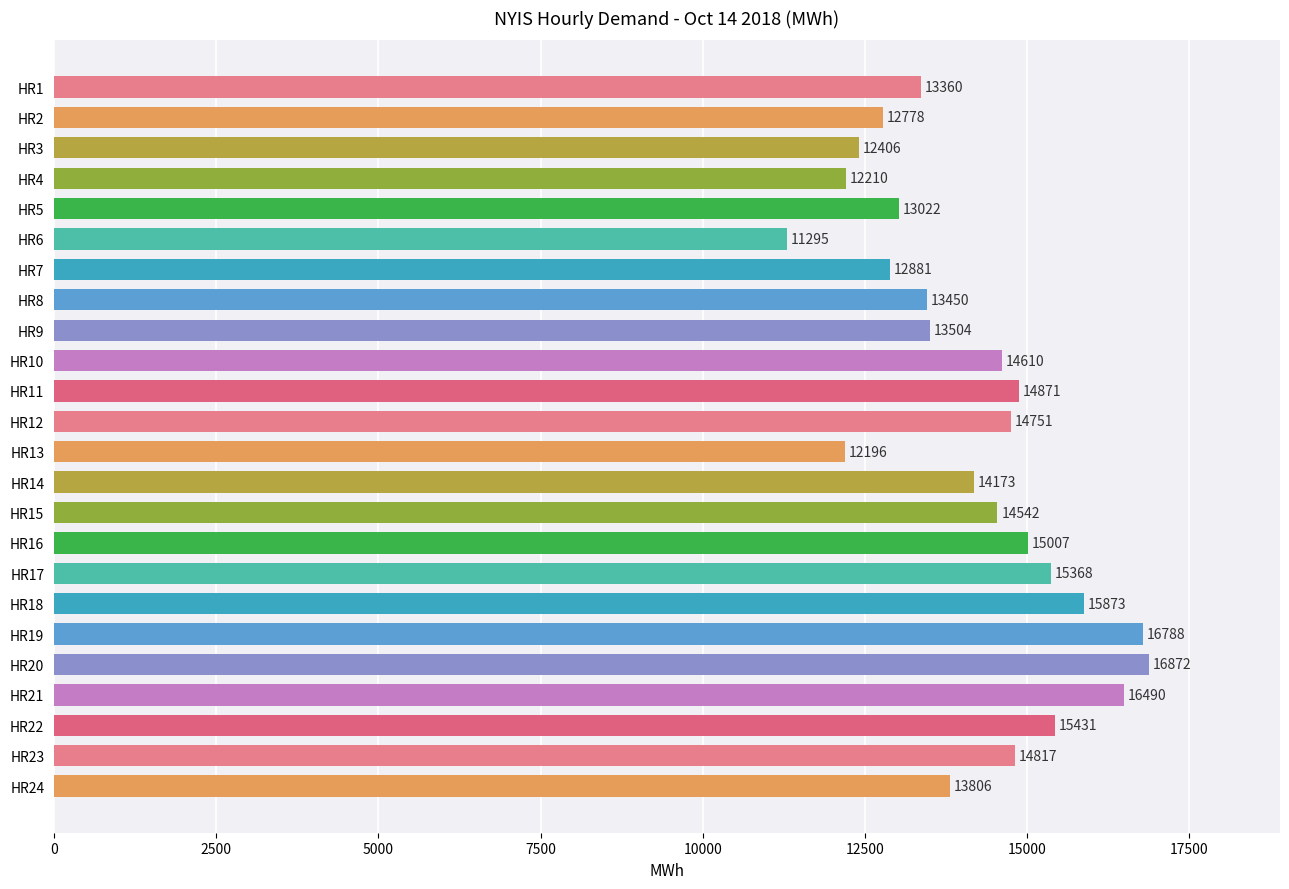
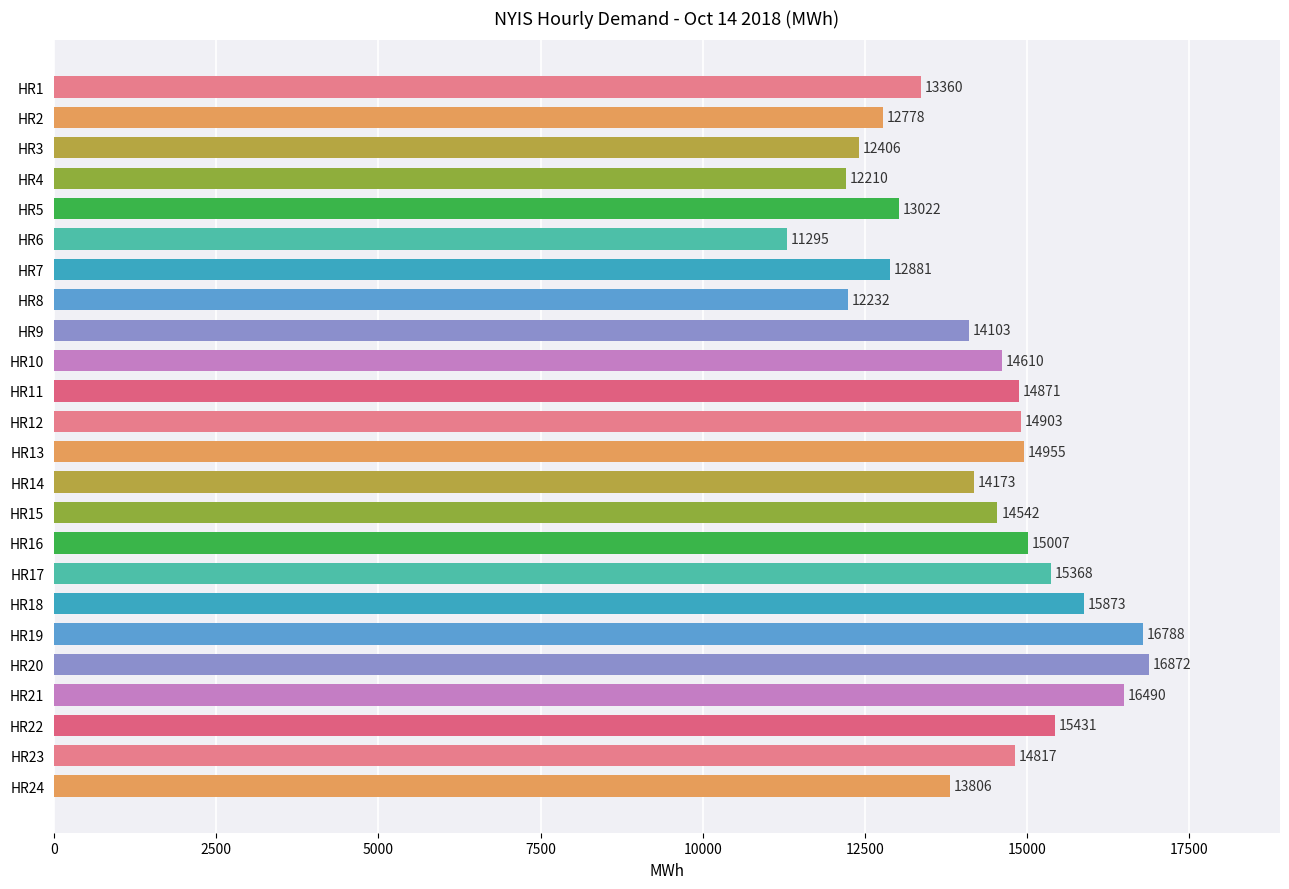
HR8: 13450 -> 12232
HR9: 13504 -> 14103
HR12: 14751 -> 14903
HR13: 12196 -> 14955
